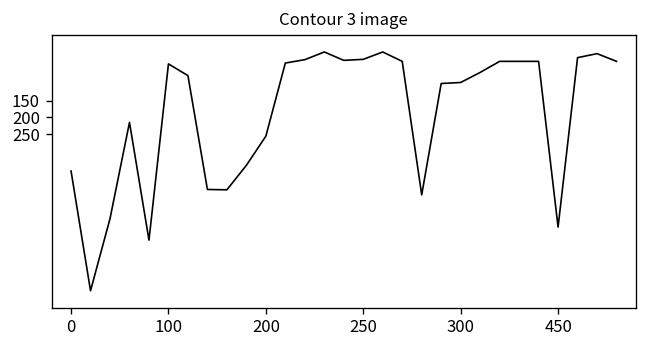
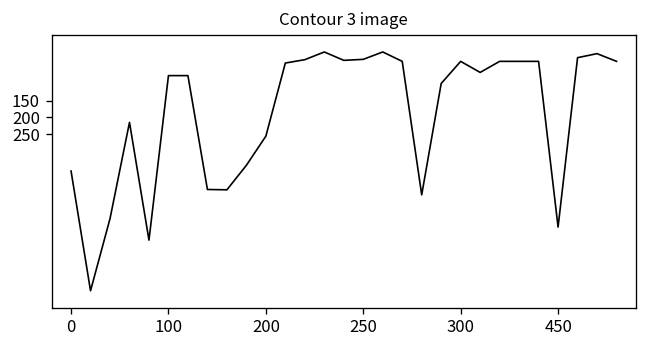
100: 40 -> 80
300: 100 -> 30
